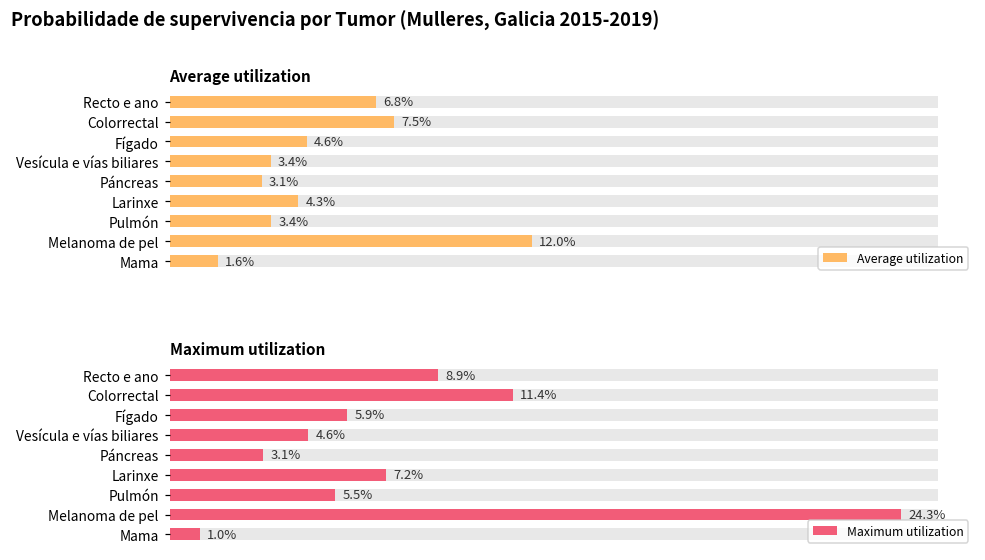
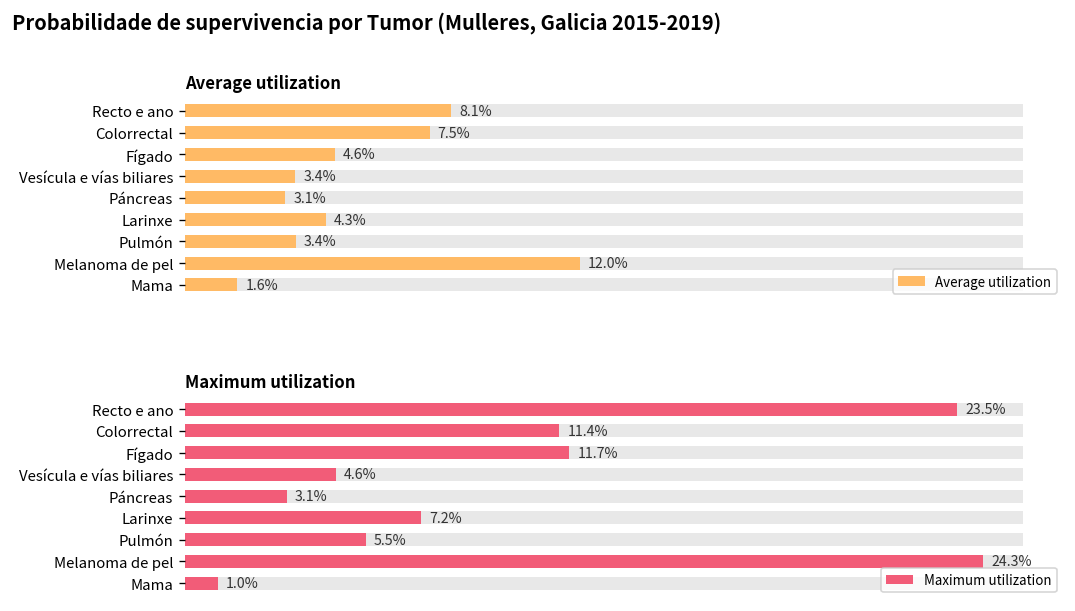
Average utilization, Average utilization, Recto e ano: 6.8% -> 8.1%
Maximum utilization, Maximum utilization, Recto e ano: 8.9% -> 23.5%
Maximum utilization, Maximum utilization, Fígado: 5.9% -> 11.7%
